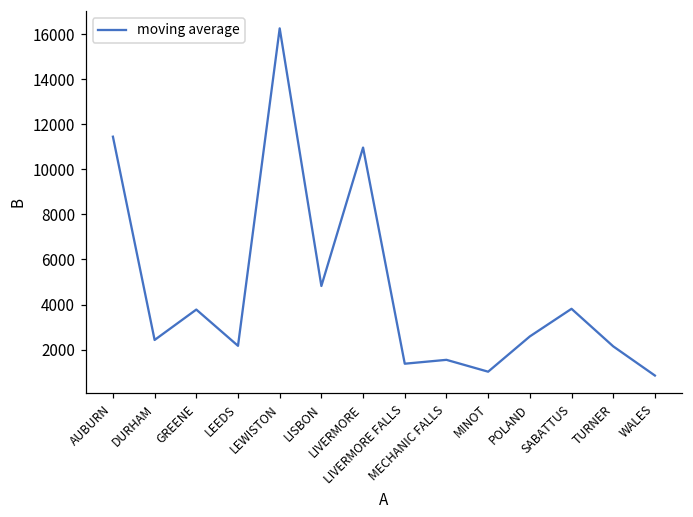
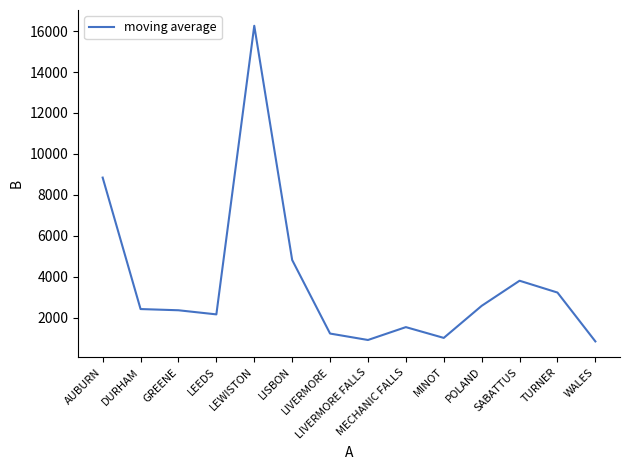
AUBURN: 11400 -> 8800
GREENE: 3800 -> 2400
LIVERMORE: 11000 -> 1200
LIVERMORE FALLS: 1400 -> 900
TURNER: 2100 -> 3200
